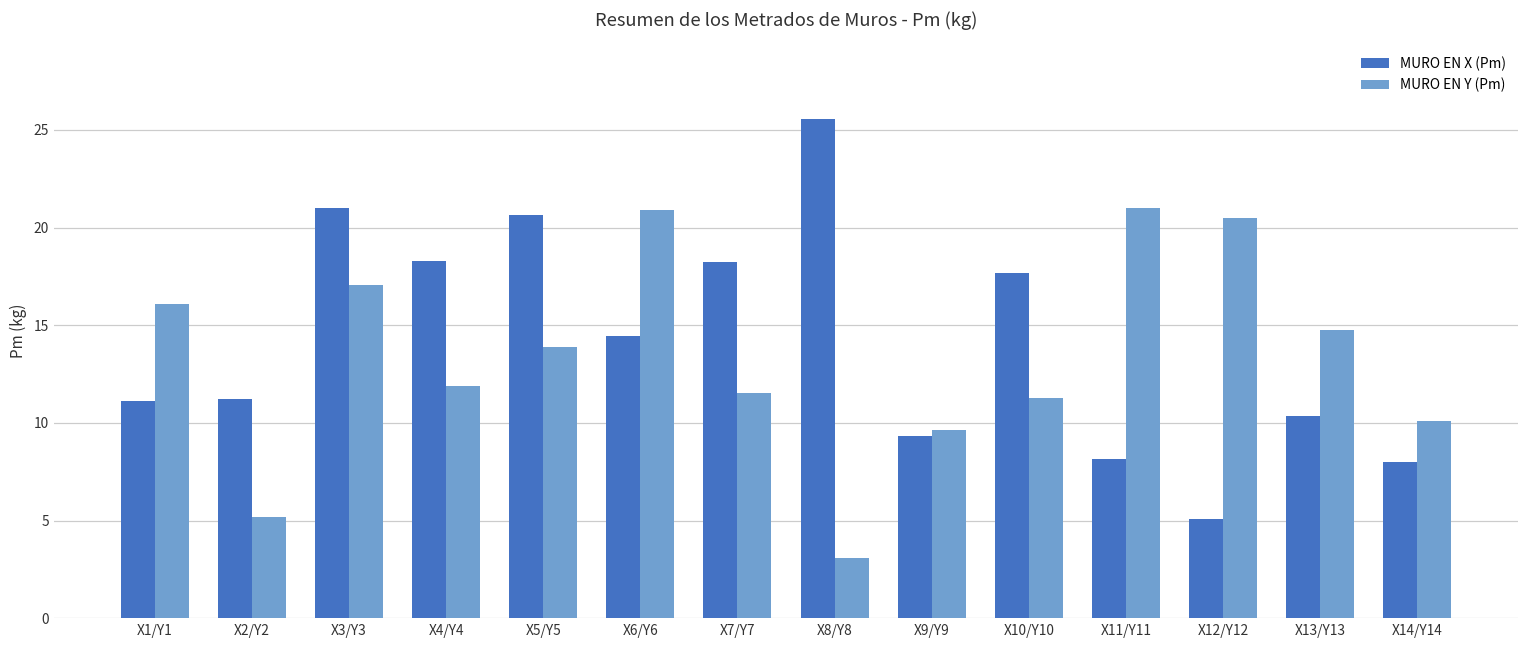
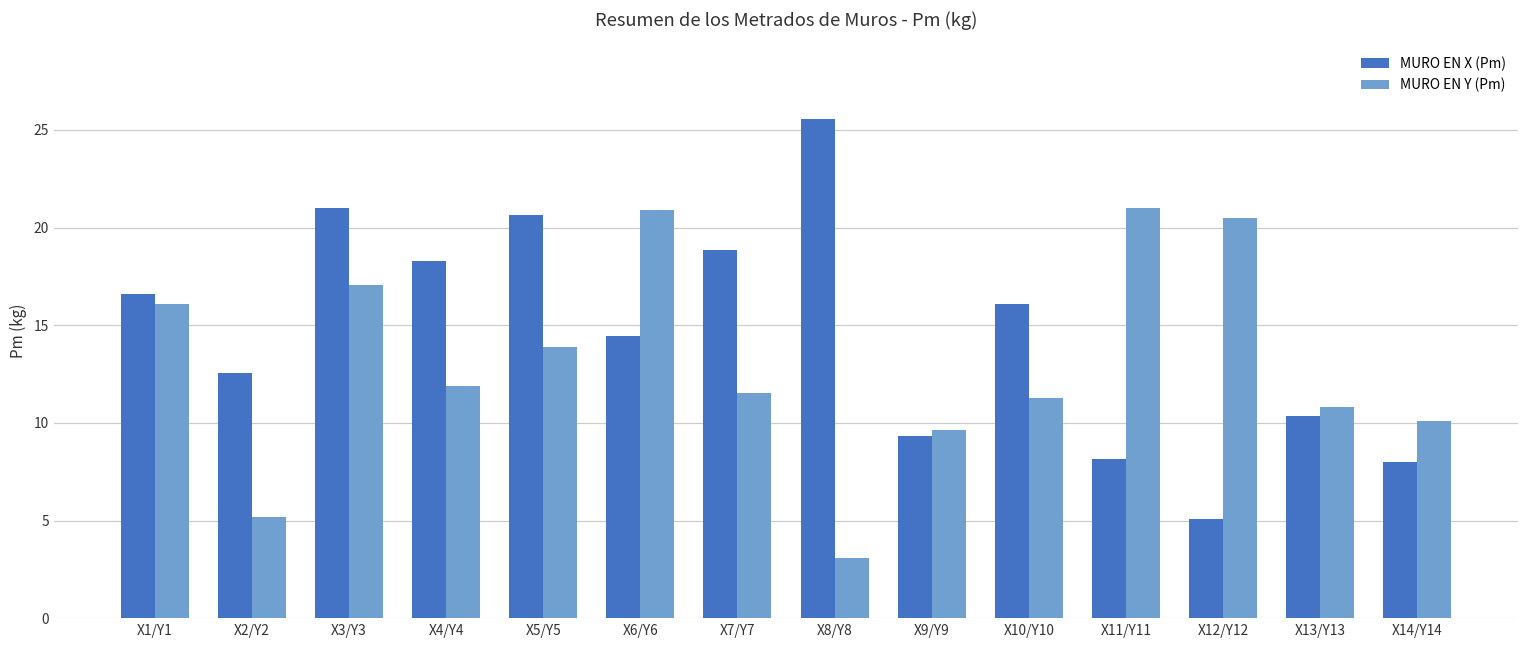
MURO EN X (Pm), X1/Y1: 11.1 -> 16.6
MURO EN X (Pm), X2/Y2: 11.2 -> 12.6
MURO EN X (Pm), X7/Y7: 18.2 -> 18.8
MURO EN X (Pm), X10/Y10: 17.7 -> 16.1
MURO EN Y (Pm), X13/Y13: 14.8 -> 10.8
